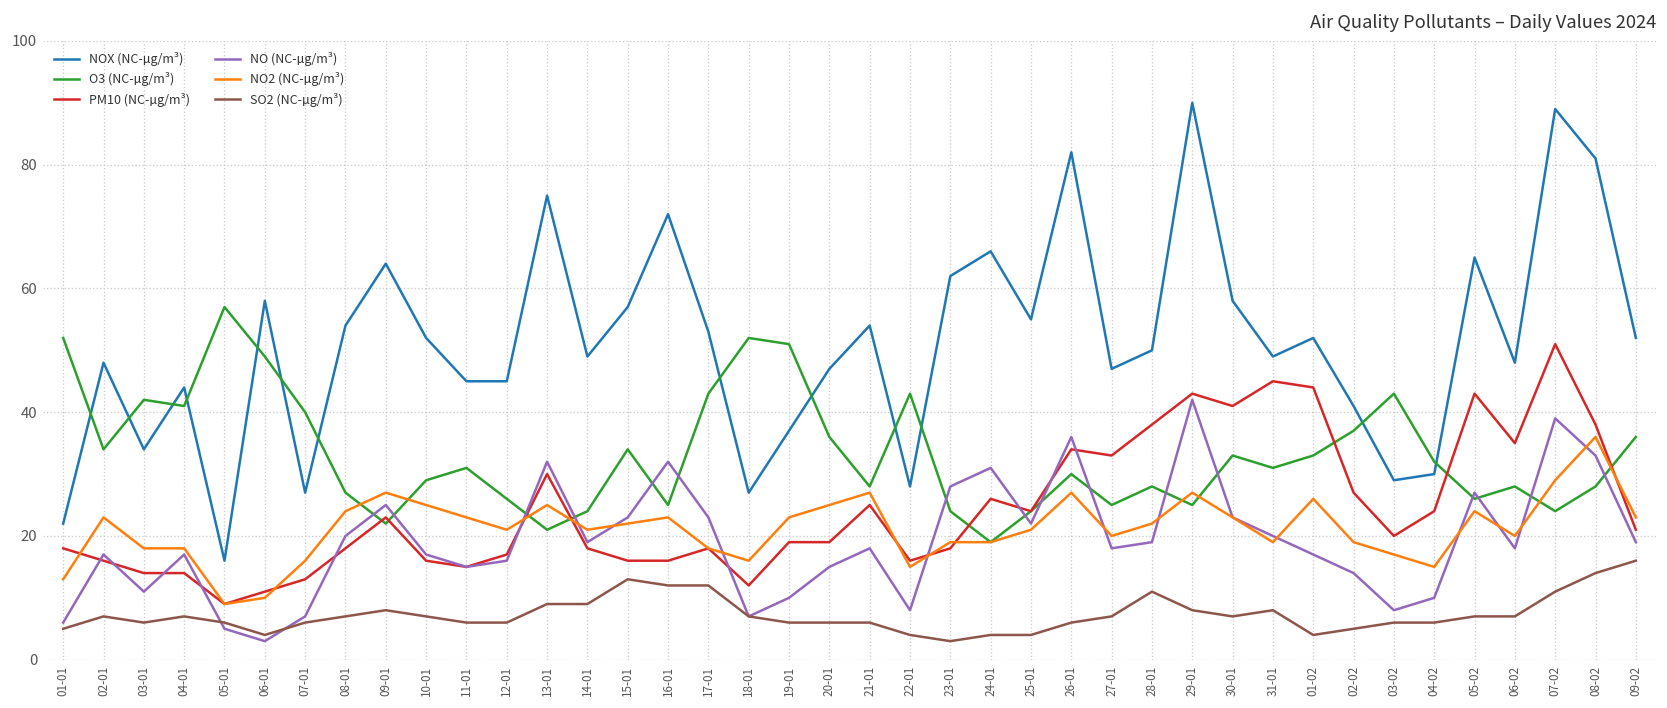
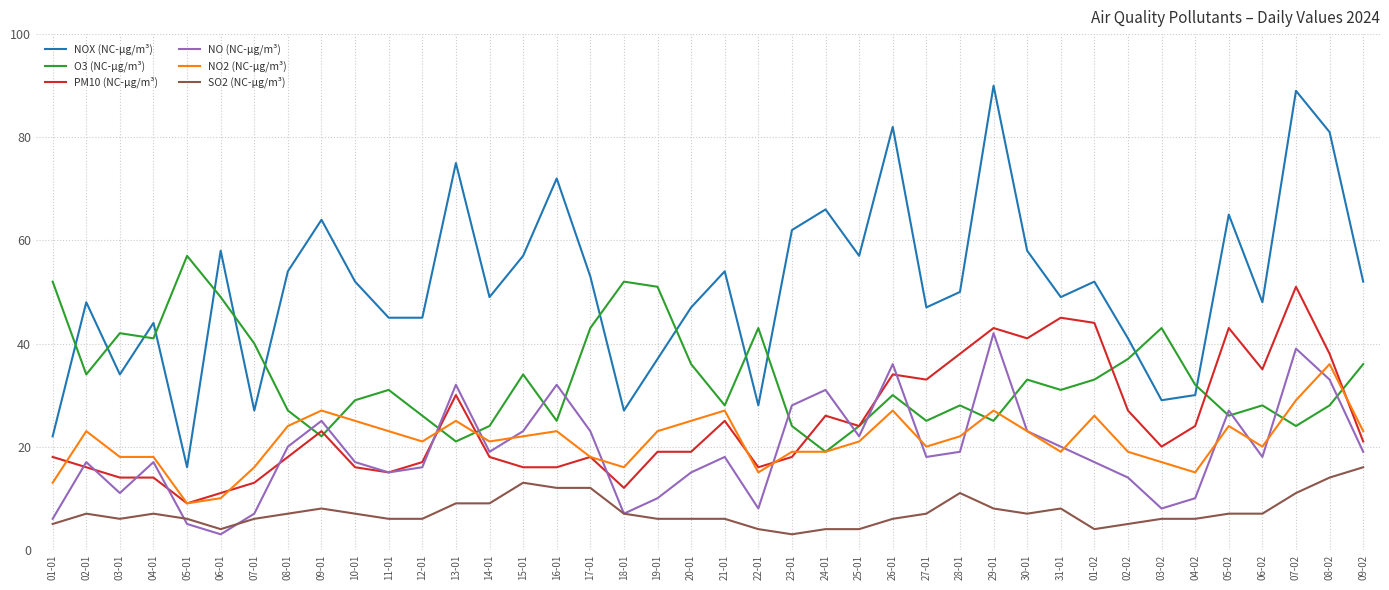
NOX (NC-µg/m³), 25-01: 55 -> 57
